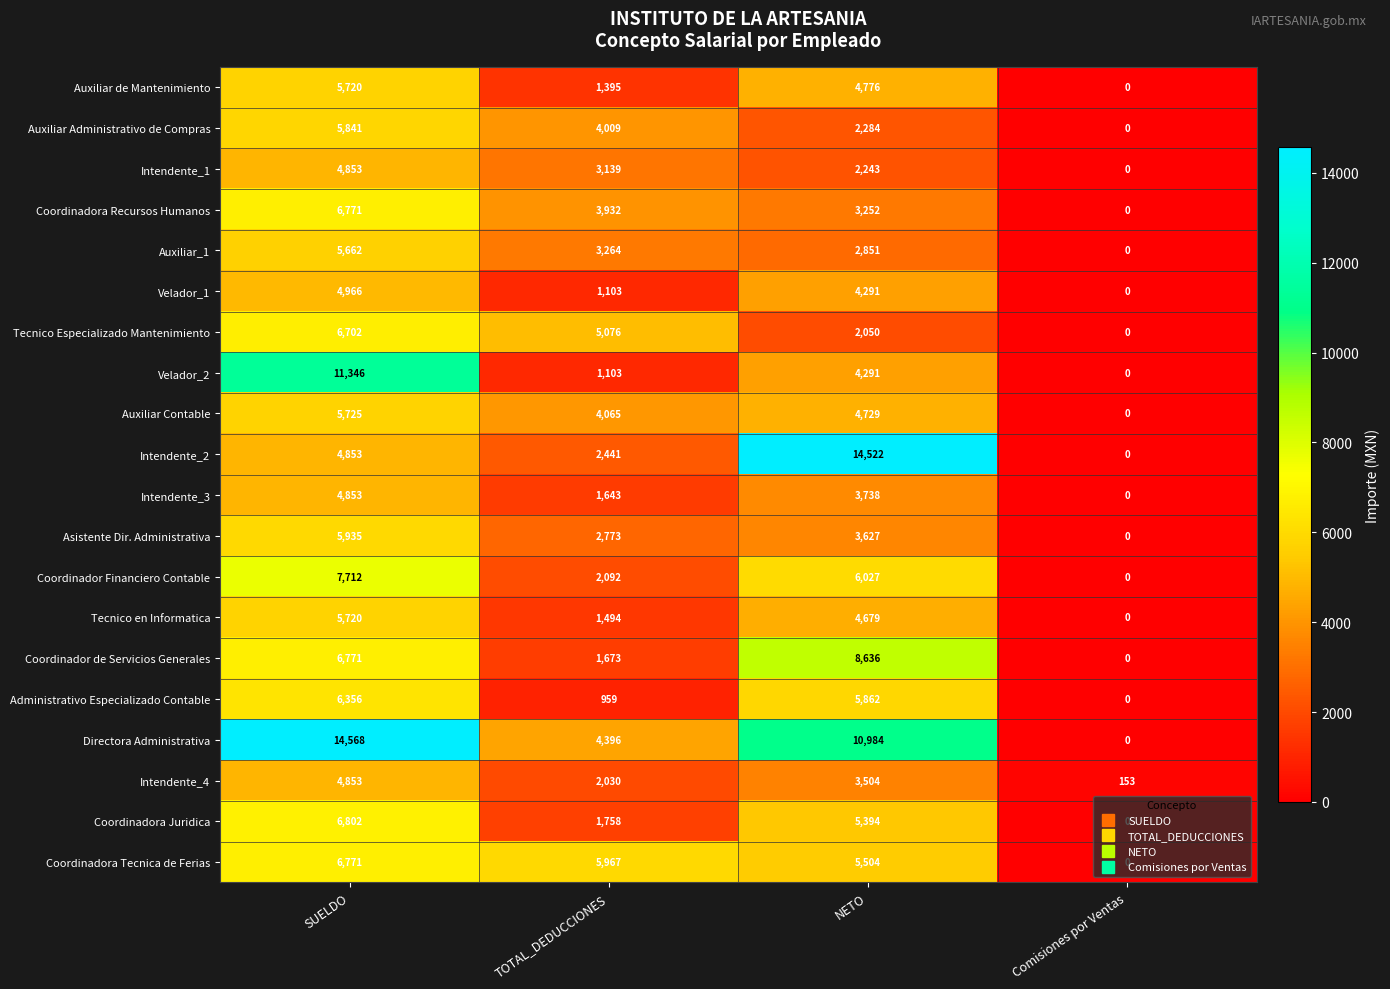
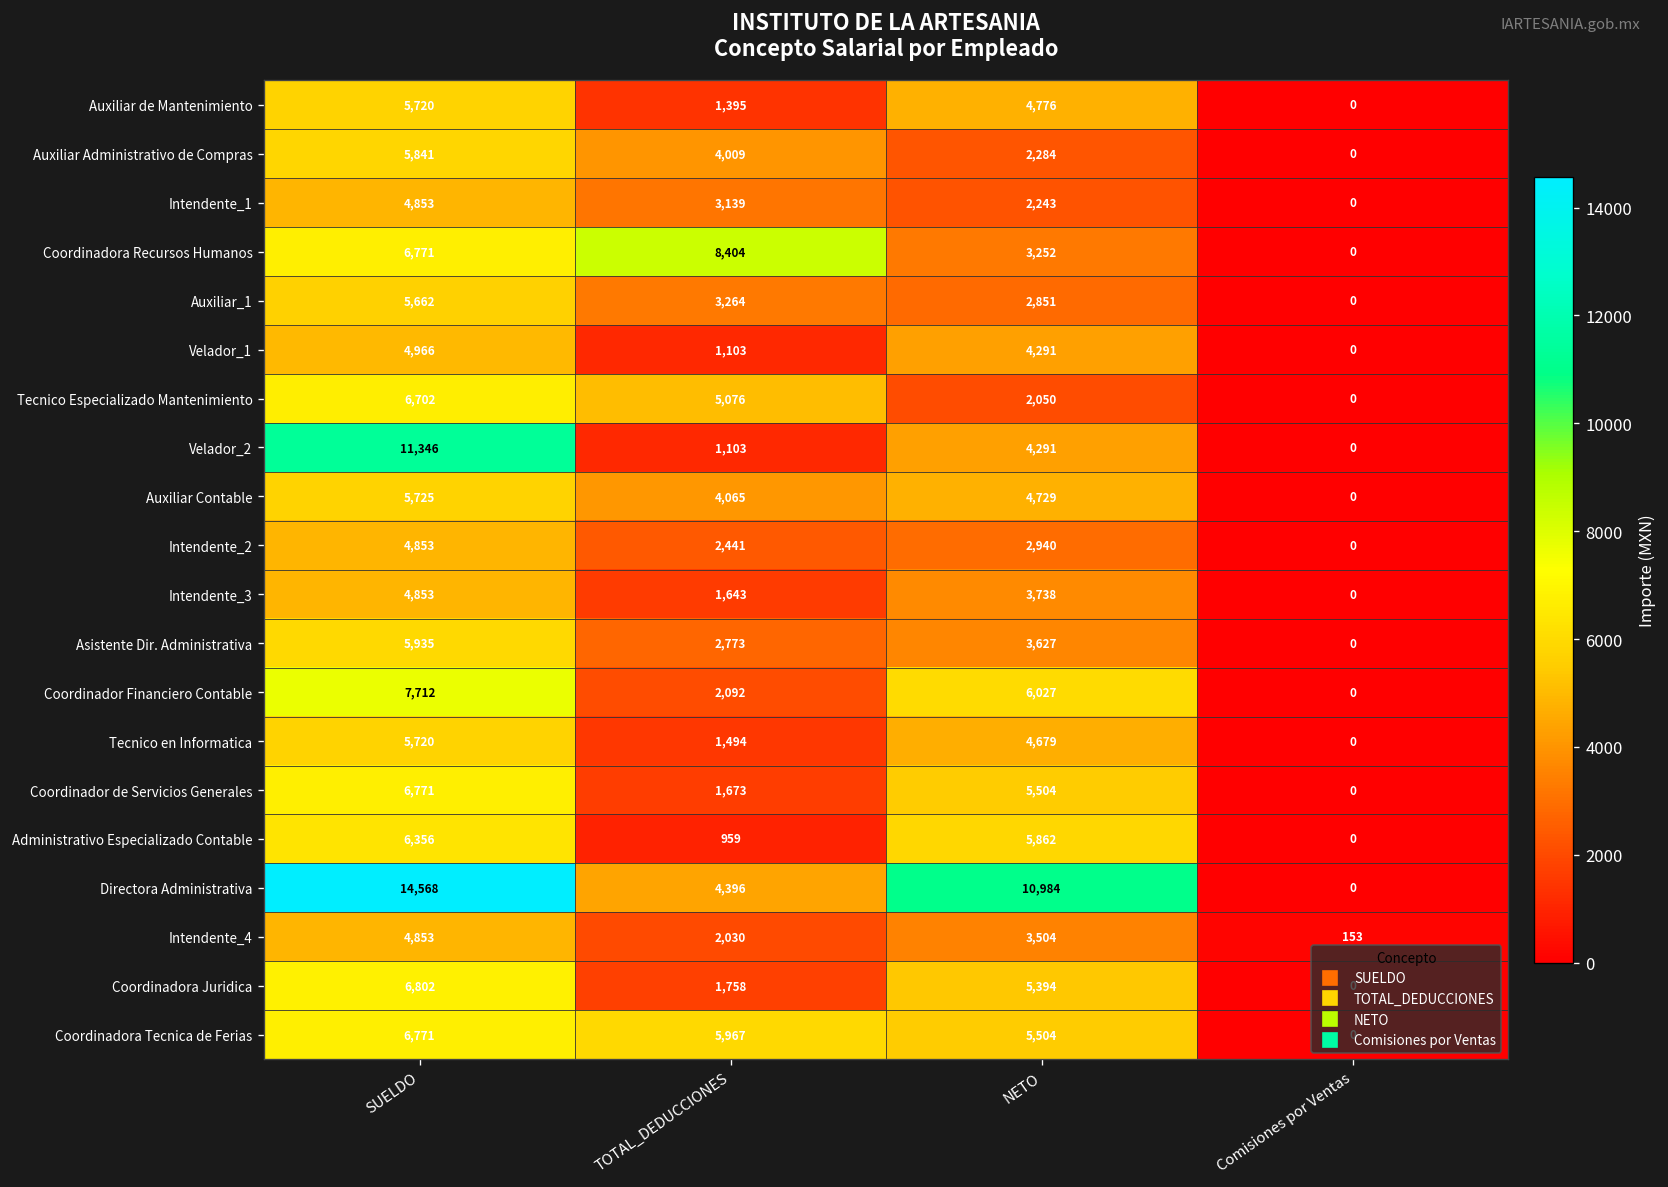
Coordinadora Recursos Humanos, TOTAL_DEDUCCIONES: 3,932 -> 8,404
Intendente_2, NETO: 14,522 -> 2,940
Coordinador de Servicios Generales, NETO: 8,636 -> 5,504
